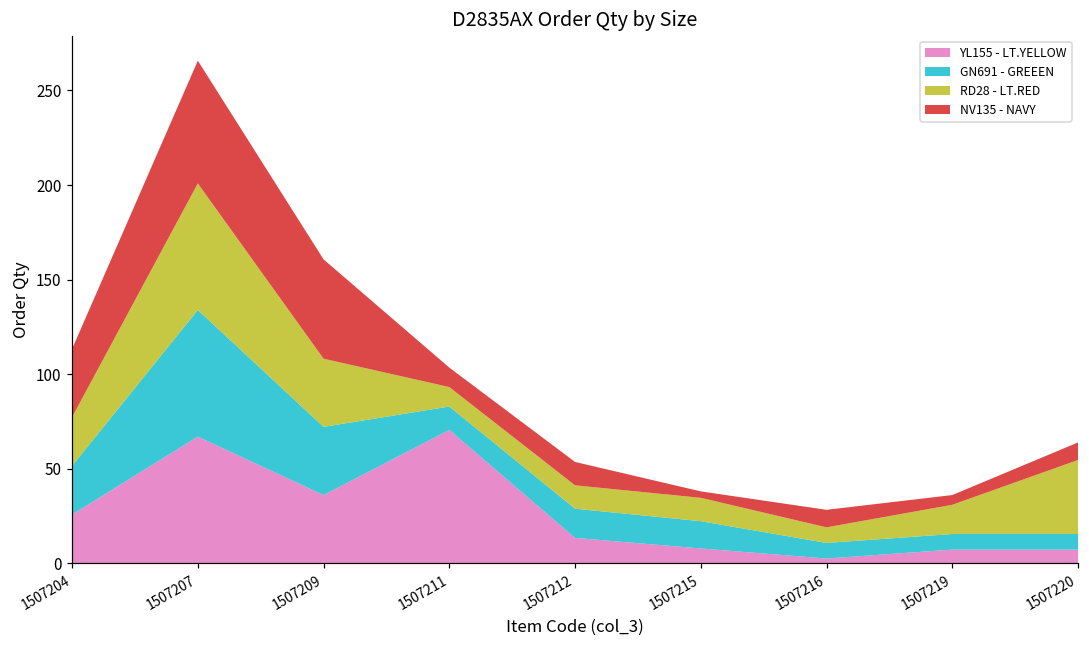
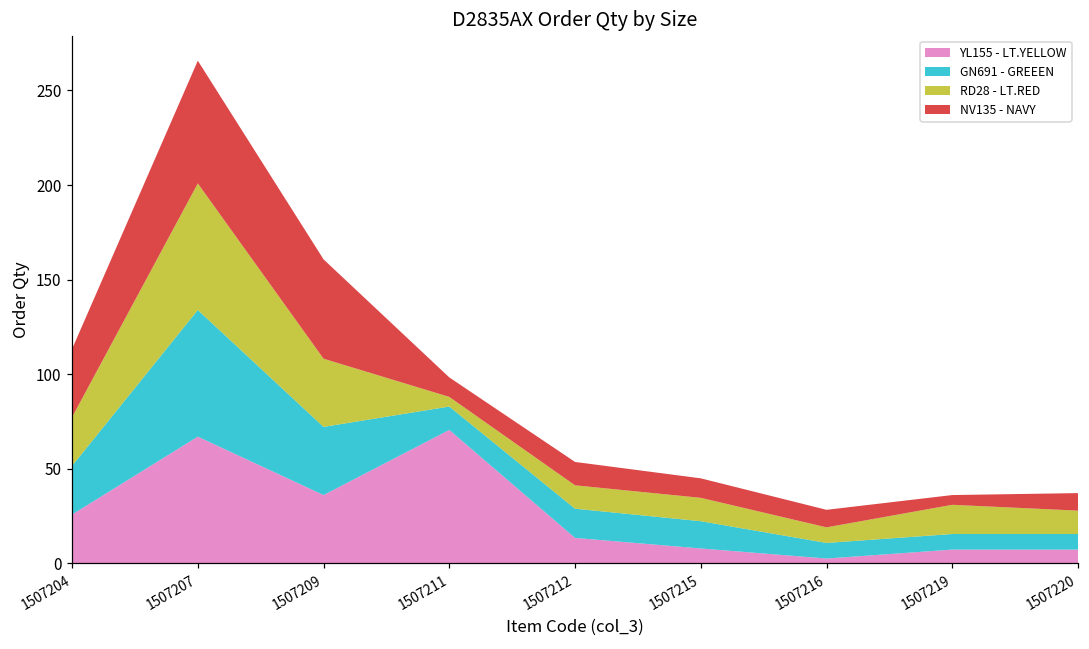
RD28 - LT.RED, 1507211: 10 -> 5
NV135 - NAVY, 1507215: 3 -> 10
RD28 - LT.RED, 1507220: 39 -> 12
